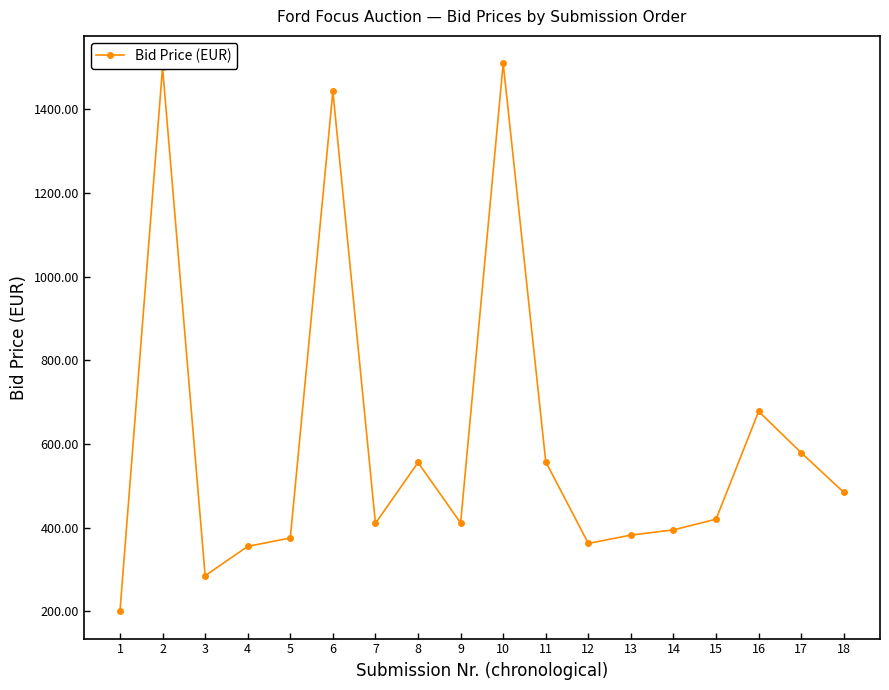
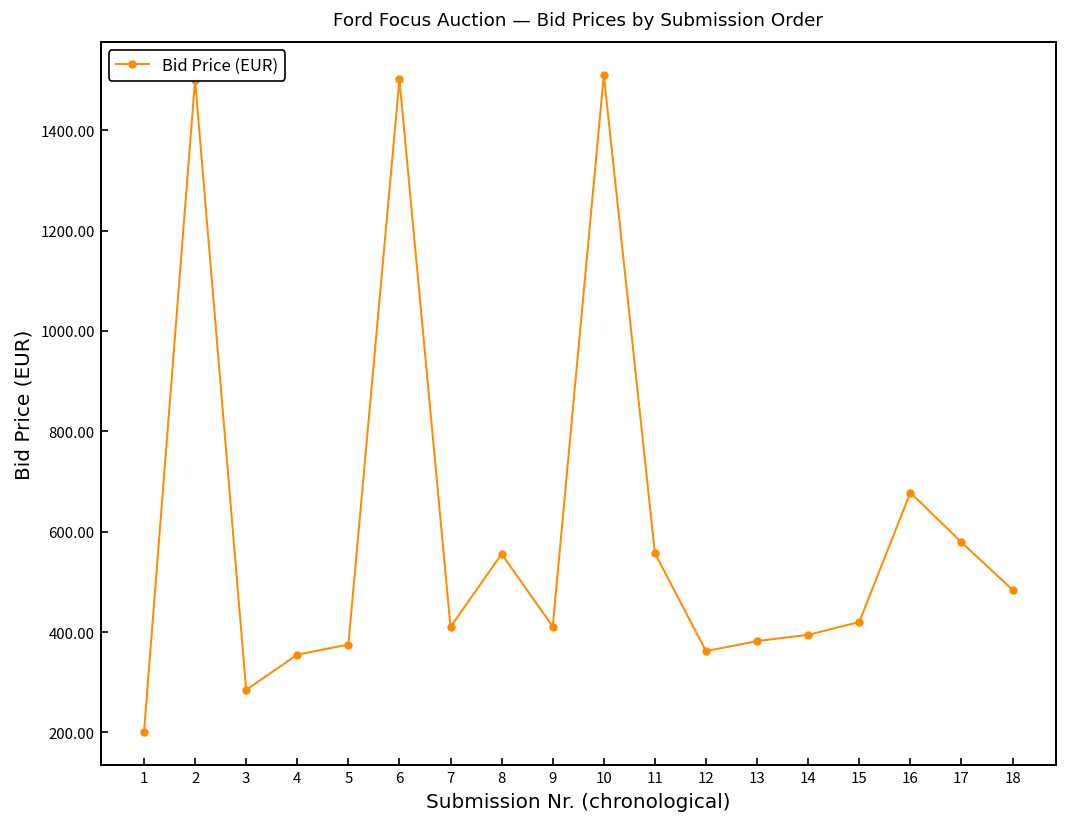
6: 1440 -> 1500
